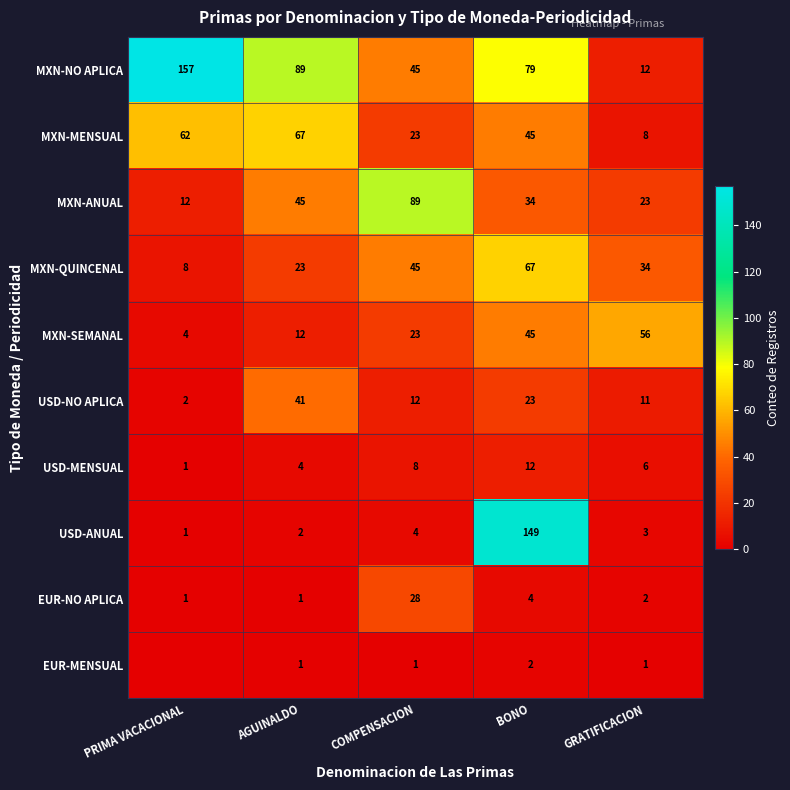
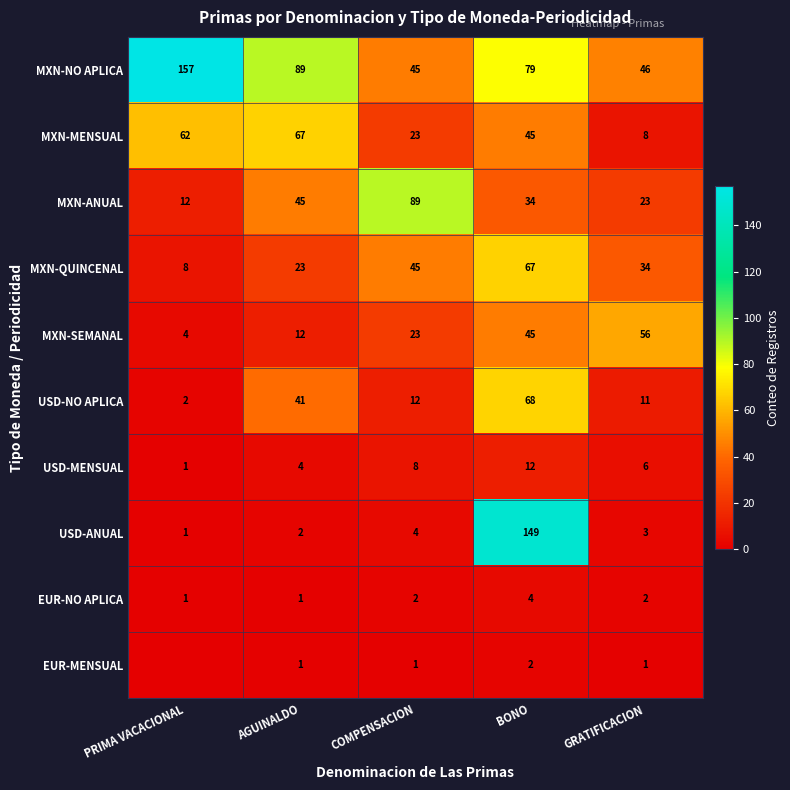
MXN-NO APLICA, GRATIFICACION: 12 -> 46
USD-NO APLICA, BONO: 23 -> 68
EUR-NO APLICA, COMPENSACION: 28 -> 2
